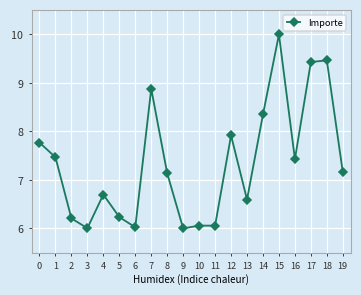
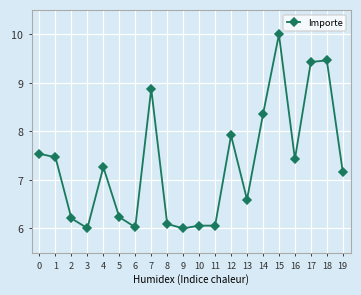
0: 7.8 -> 7.5
4: 6.7 -> 7.3
8: 7.1 -> 6.1
